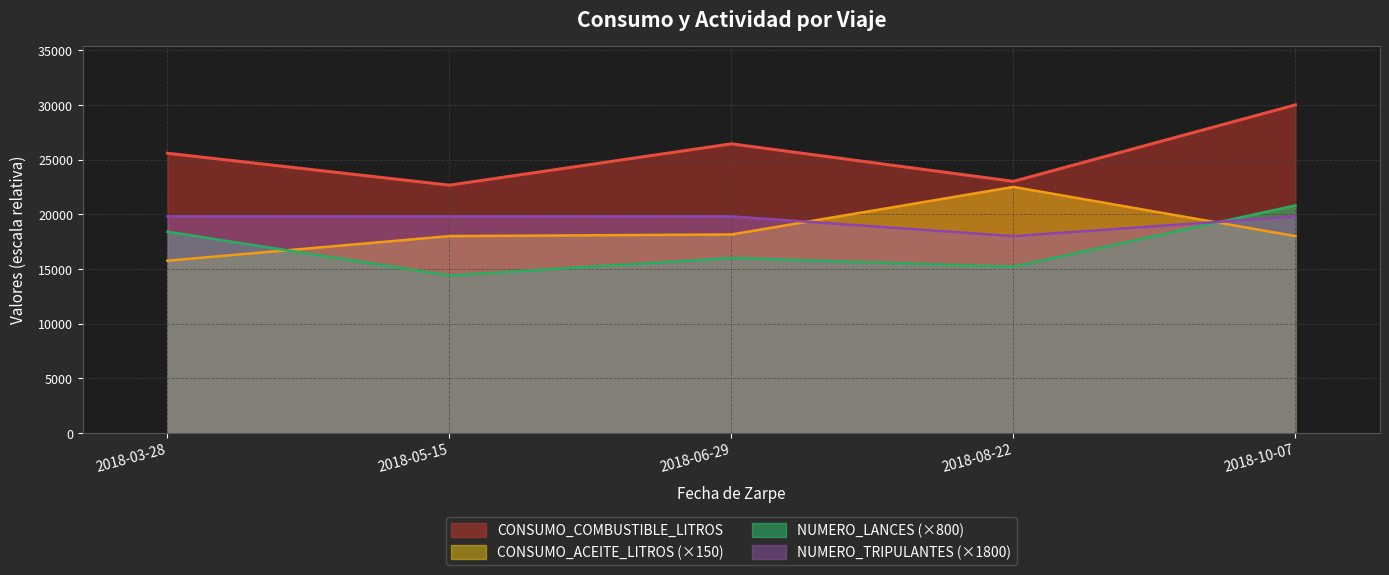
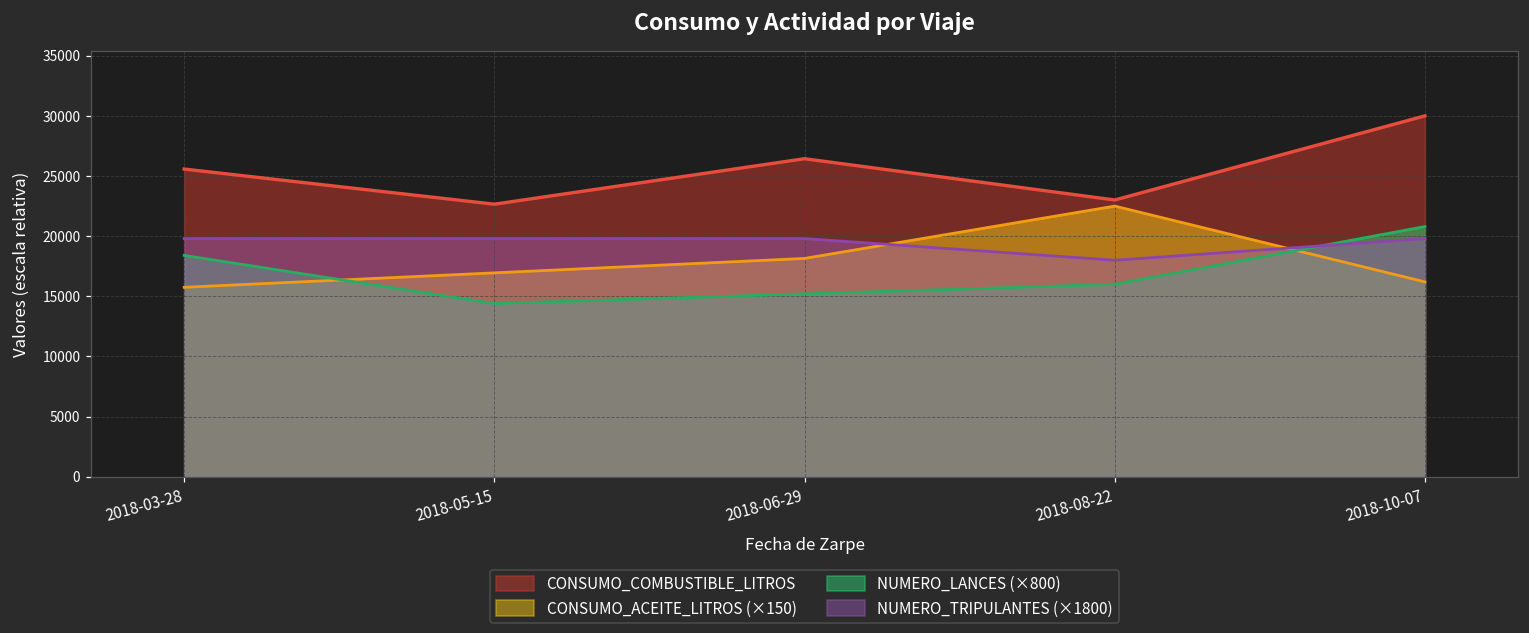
CONSUMO_ACEITE_LITROS (×150), 2018-05-15: 18000 -> 17000
NUMERO_LANCES (×800), 2018-06-29: 16000 -> 15200
NUMERO_LANCES (×800), 2018-08-22: 15200 -> 16000
CONSUMO_ACEITE_LITROS (×150), 2018-10-07: 18000 -> 16200
